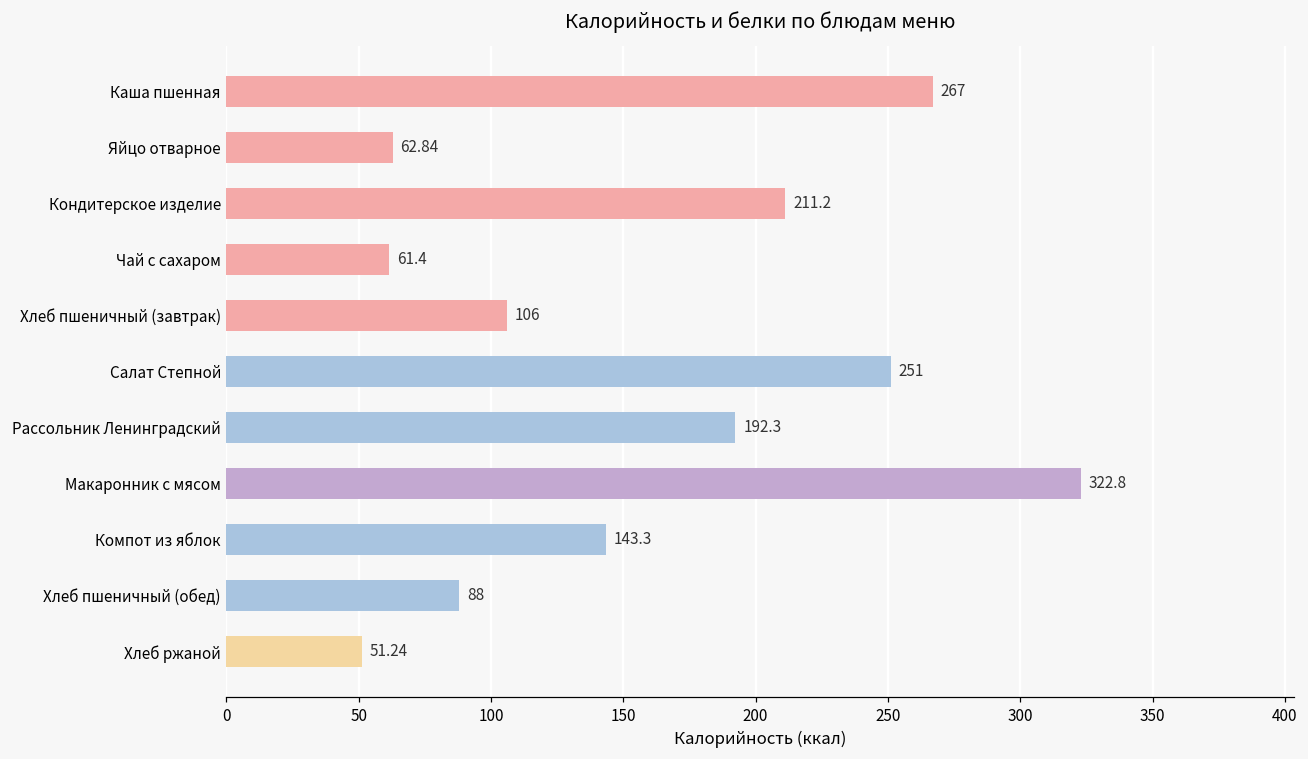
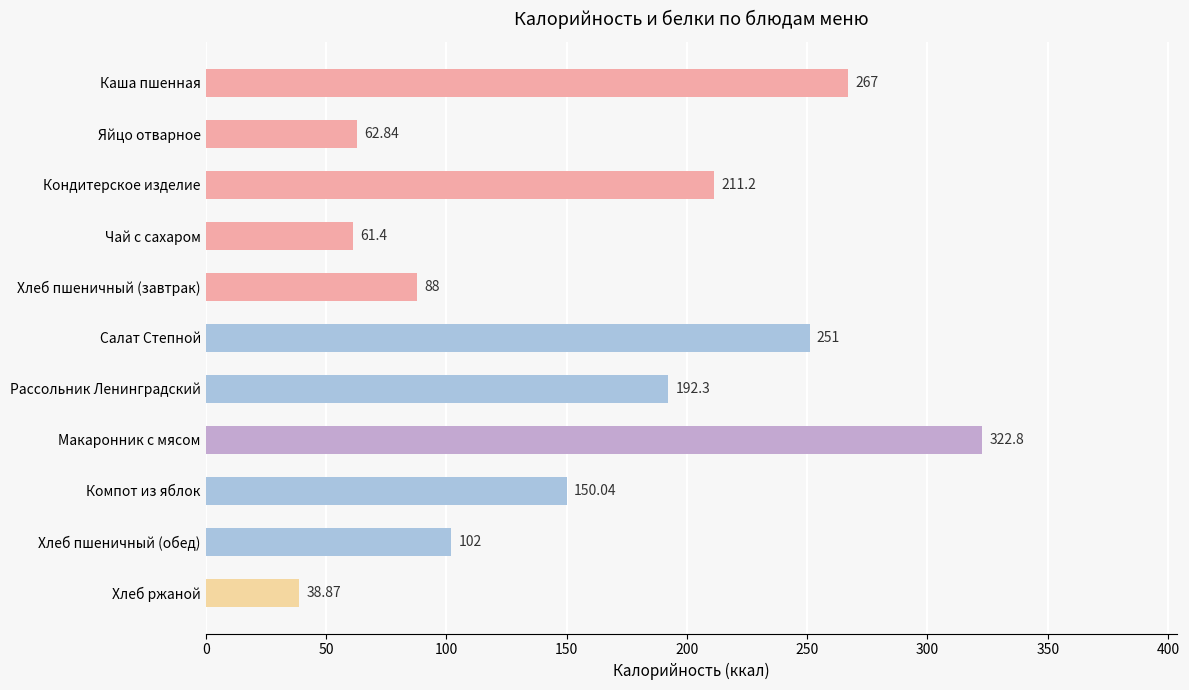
Хлеб пшеничный (завтрак): 106 -> 88
Компот из яблок: 143.3 -> 150.04
Хлеб пшеничный (обед): 88 -> 102
Хлеб ржаной: 51.24 -> 38.87
